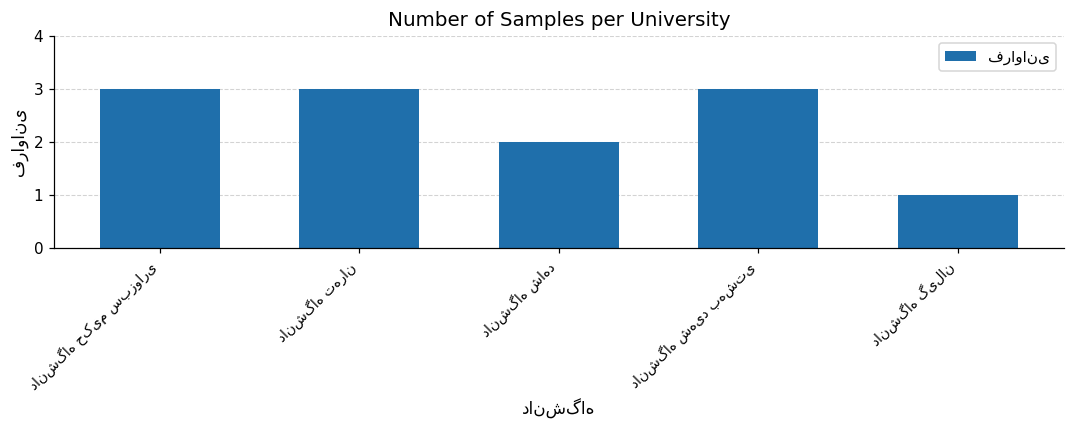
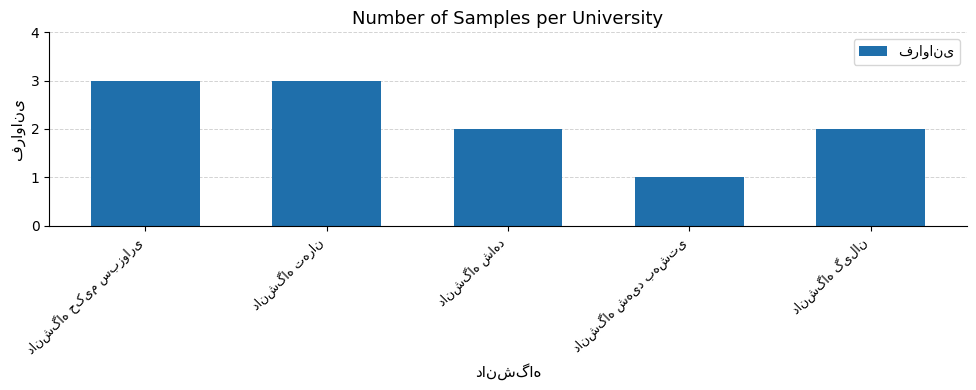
دانشگاه شهید بهشتی: 3 -> 1
دانشگاه گیلان: 1 -> 2
